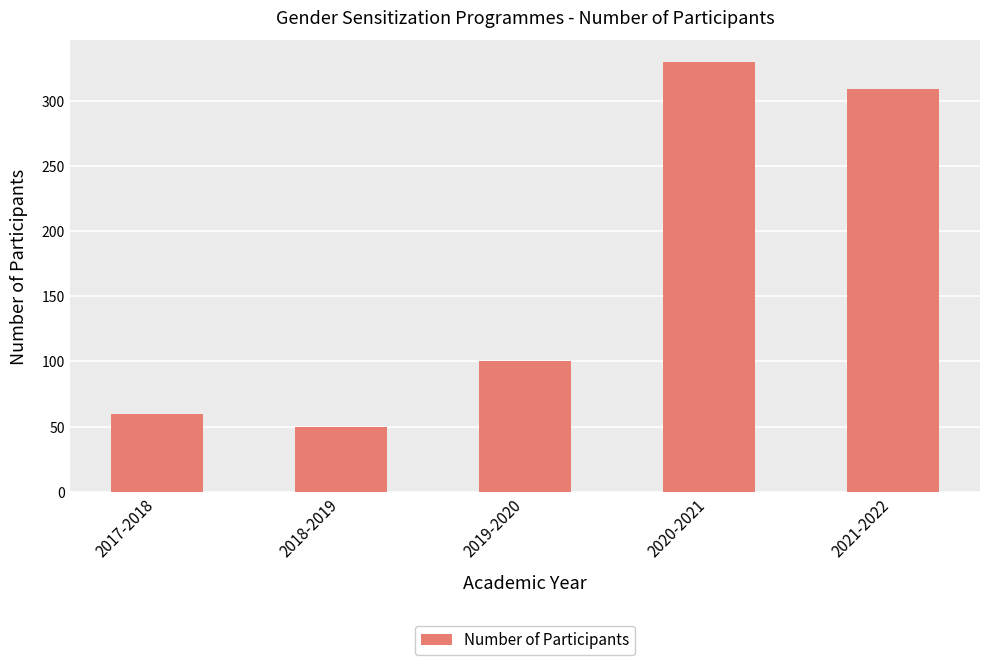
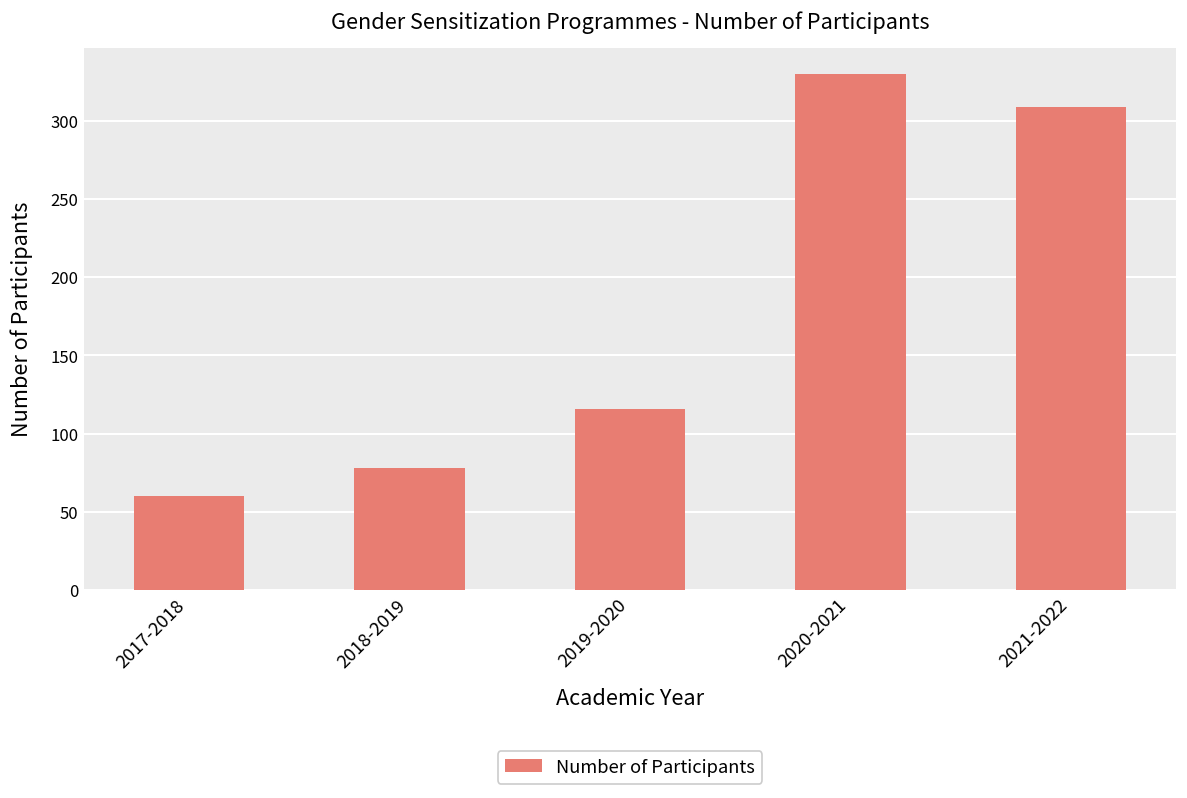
2018-2019: 50 -> 78
2019-2020: 100 -> 116
